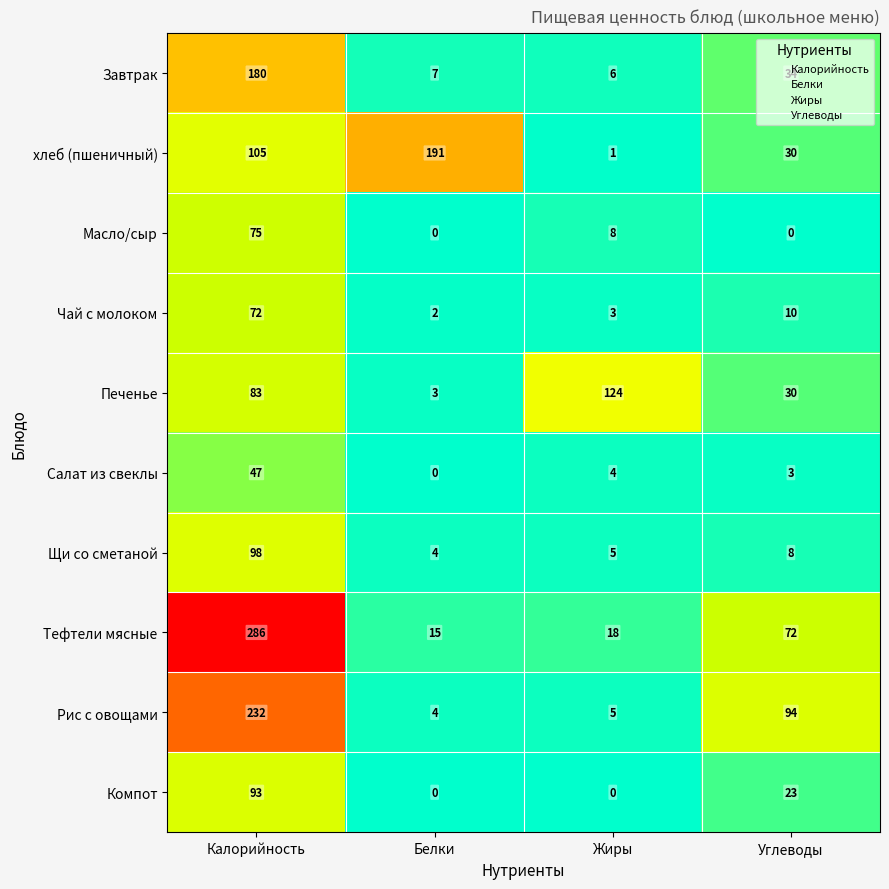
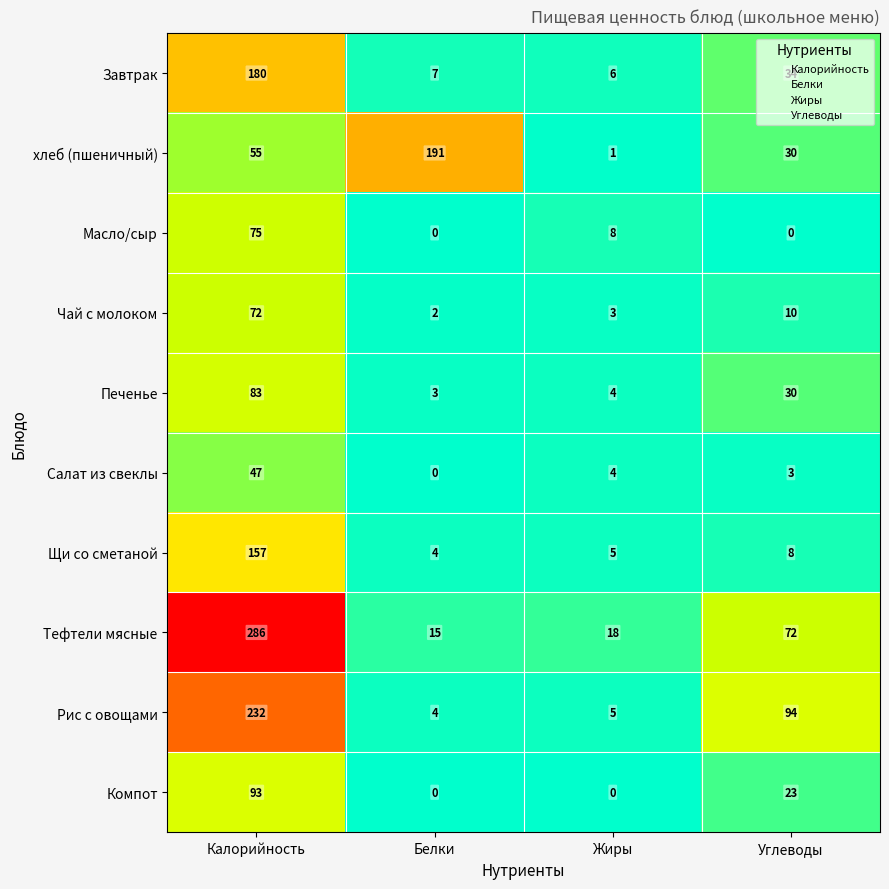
хлеб (пшеничный), Калорийность: 105 -> 55
Печенье, Жиры: 124 -> 4
Щи со сметаной, Калорийность: 98 -> 157
